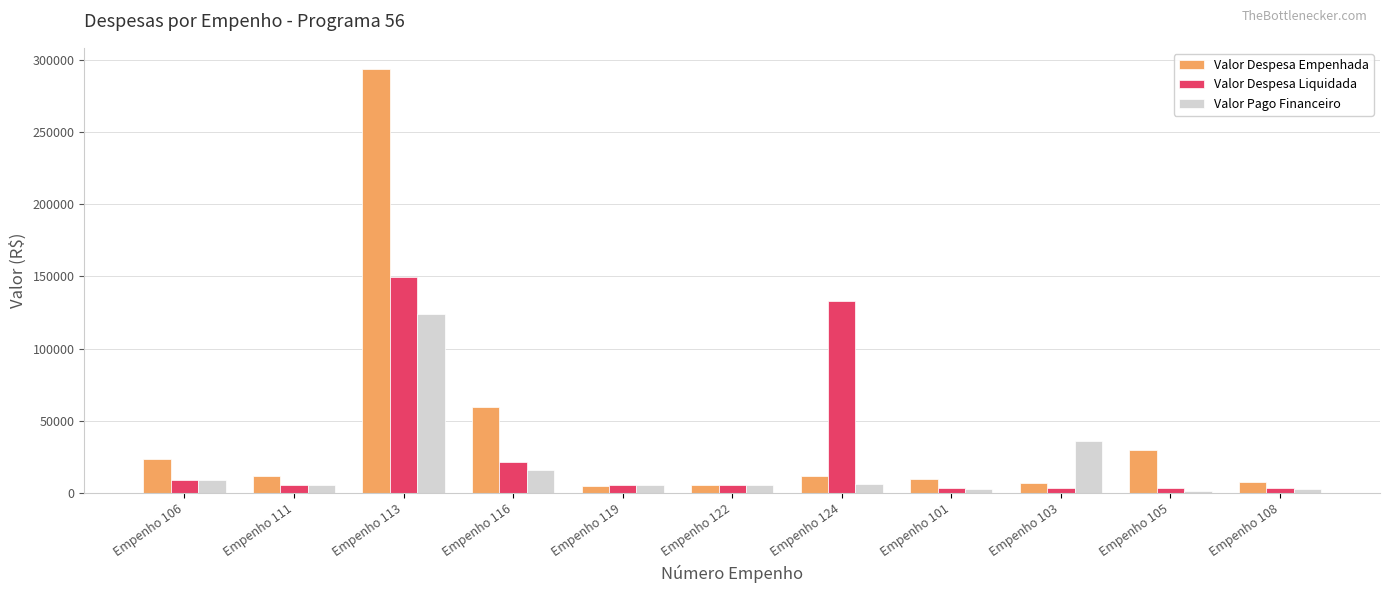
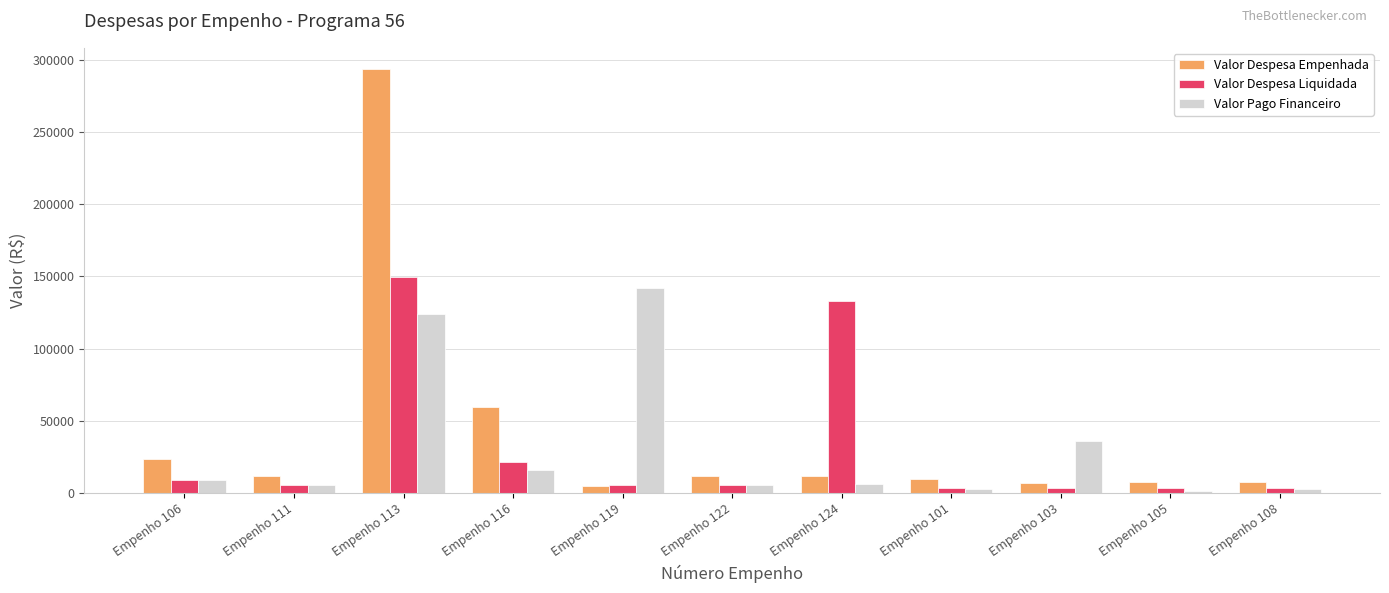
Valor Pago Financeiro, Empenho 119: 6000 -> 142000
Valor Despesa Empenhada, Empenho 122: 6000 -> 12000
Valor Despesa Empenhada, Empenho 105: 30000 -> 7000
